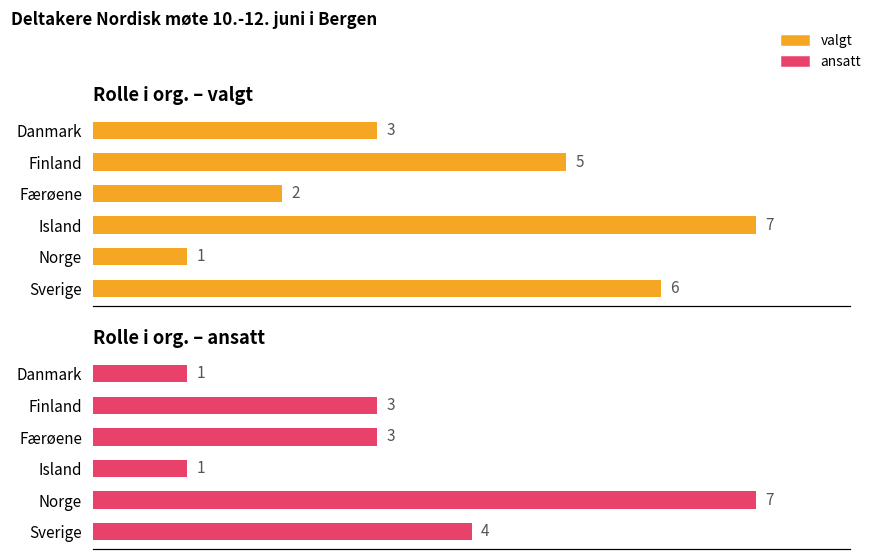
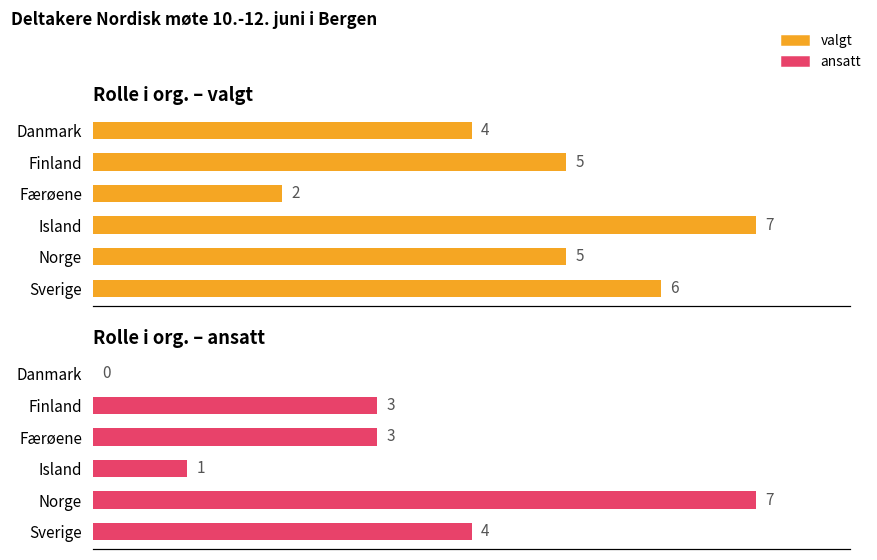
Rolle i org. – valgt, Danmark: 3 -> 4
Rolle i org. – valgt, Norge: 1 -> 5
Rolle i org. – ansatt, Danmark: 1 -> 0
